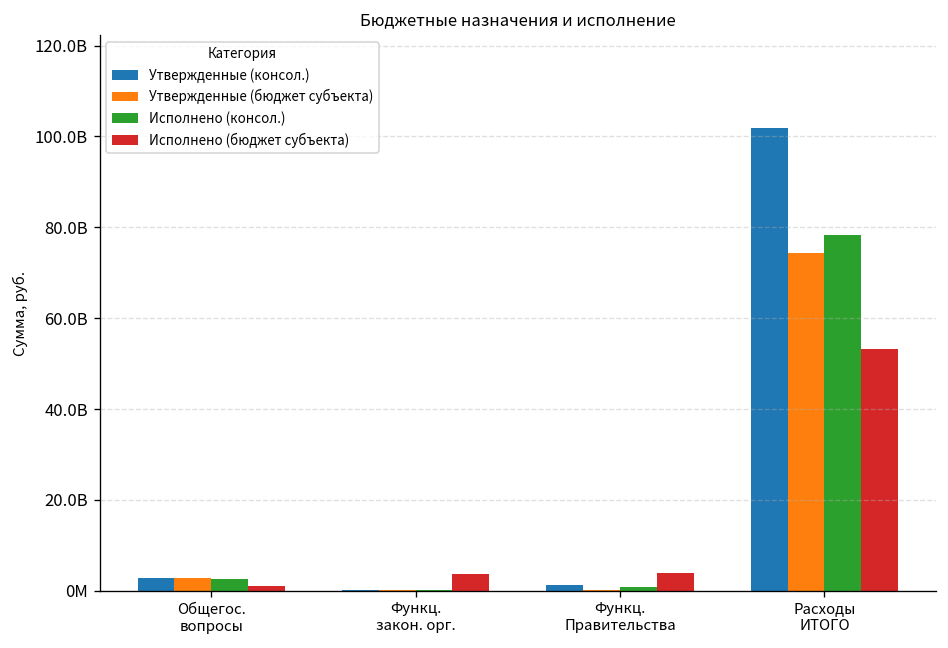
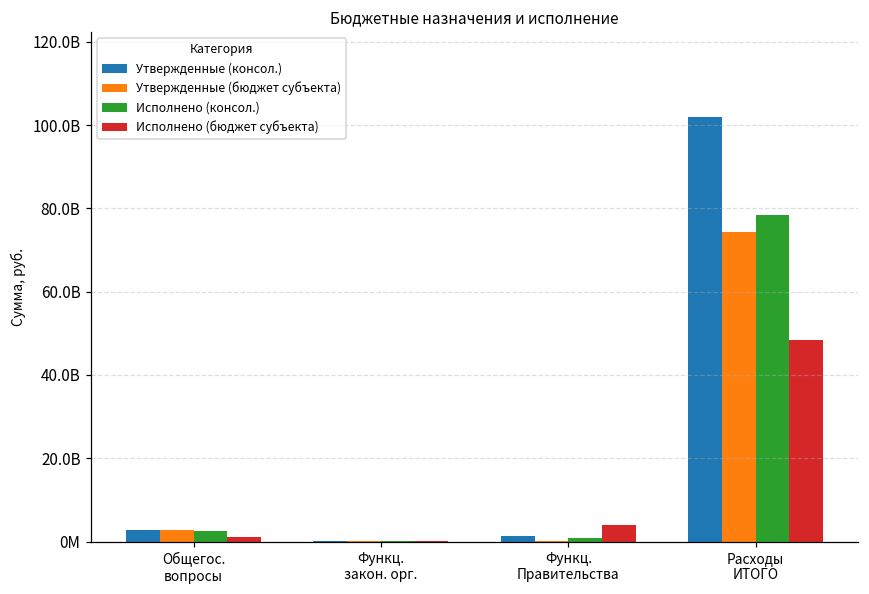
Исполнено (бюджет субъекта), Функц. закон. орг.: 4000000000 -> 0
Исполнено (бюджет субъекта), Расходы ИТОГО: 53000000000 -> 48000000000
